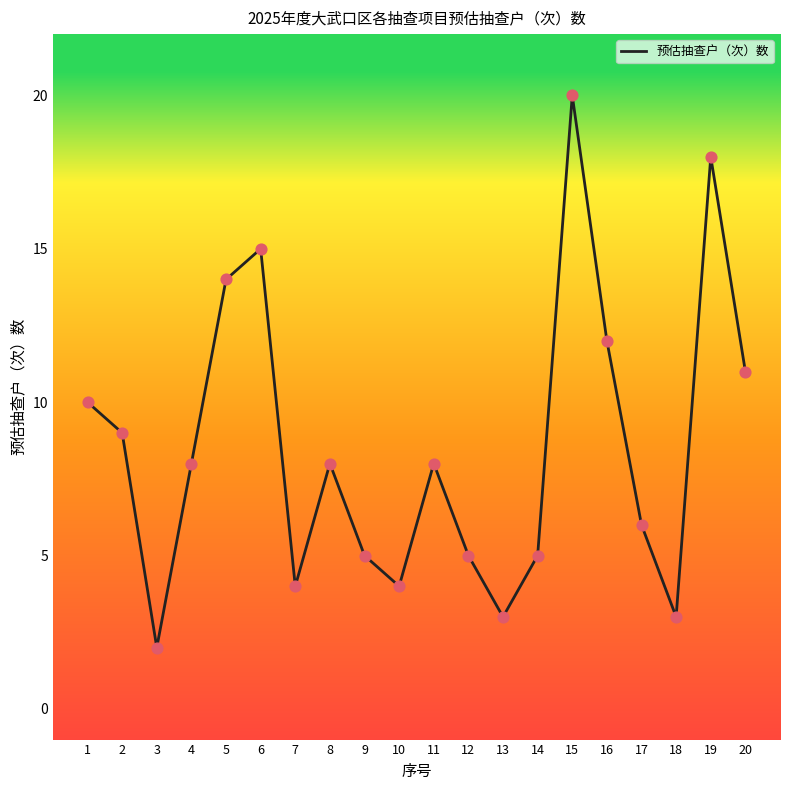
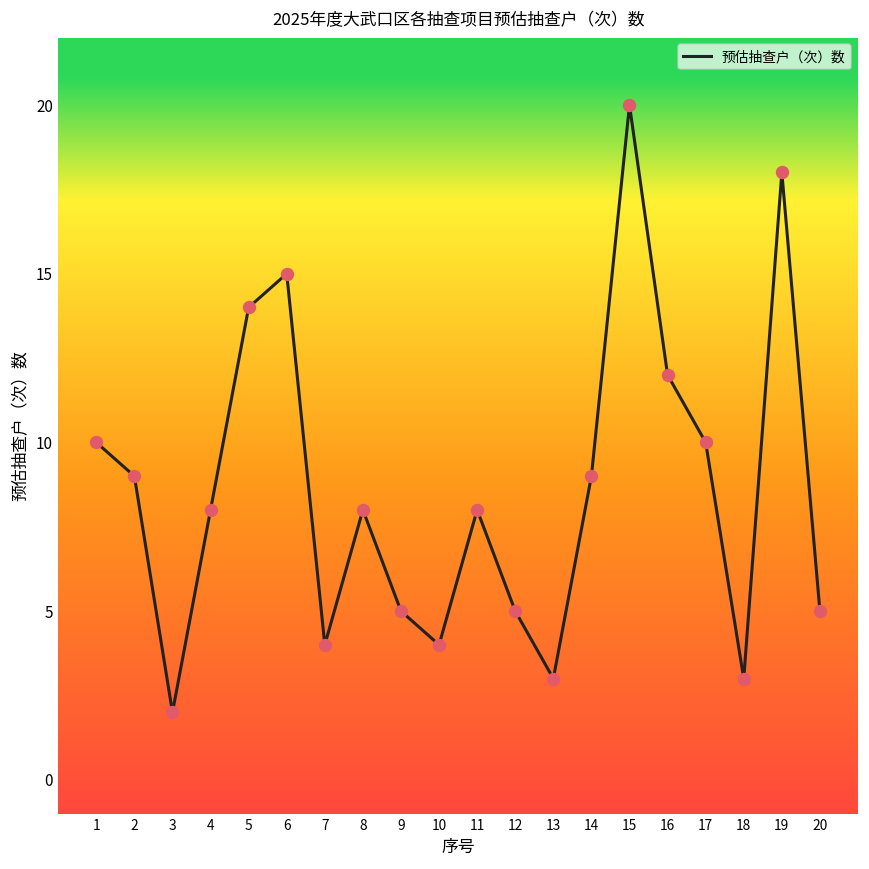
14: 5 -> 9
17: 6 -> 10
20: 11 -> 5
